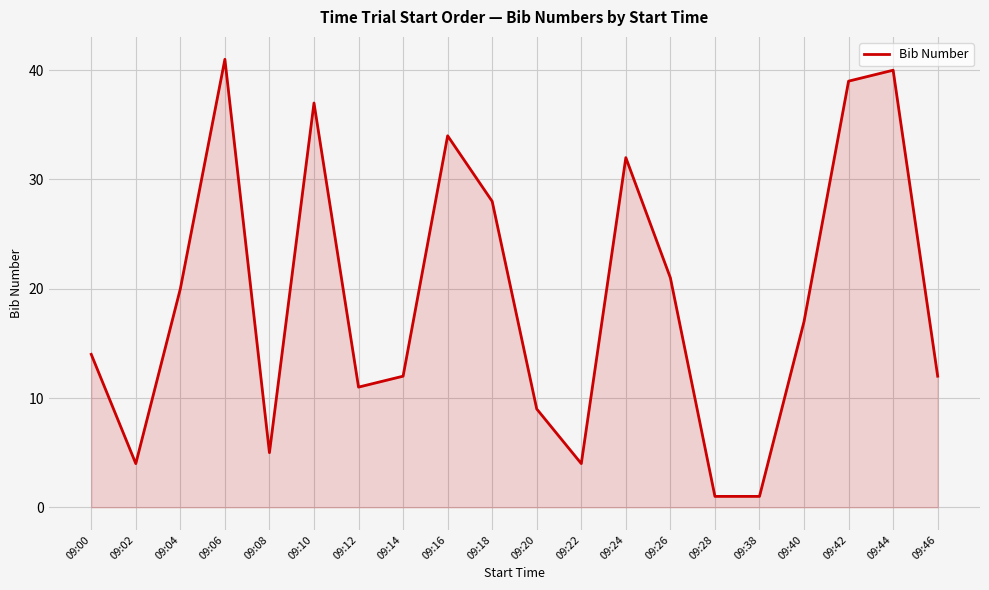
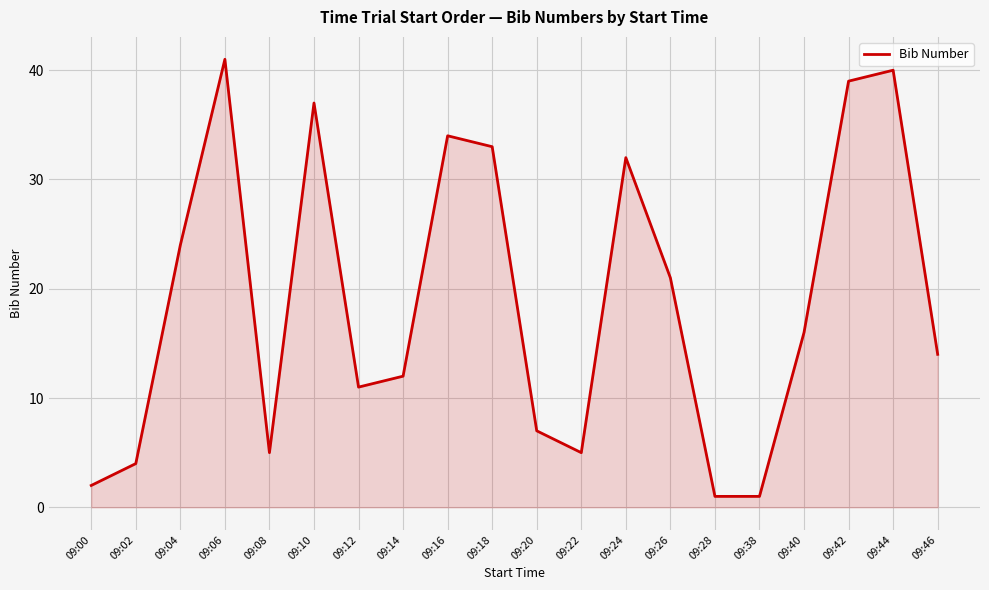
09:00: 14 -> 2
09:04: 20 -> 24
09:18: 28 -> 33
09:20: 9 -> 7
09:22: 4 -> 5
09:40: 17 -> 16
09:46: 12 -> 14
